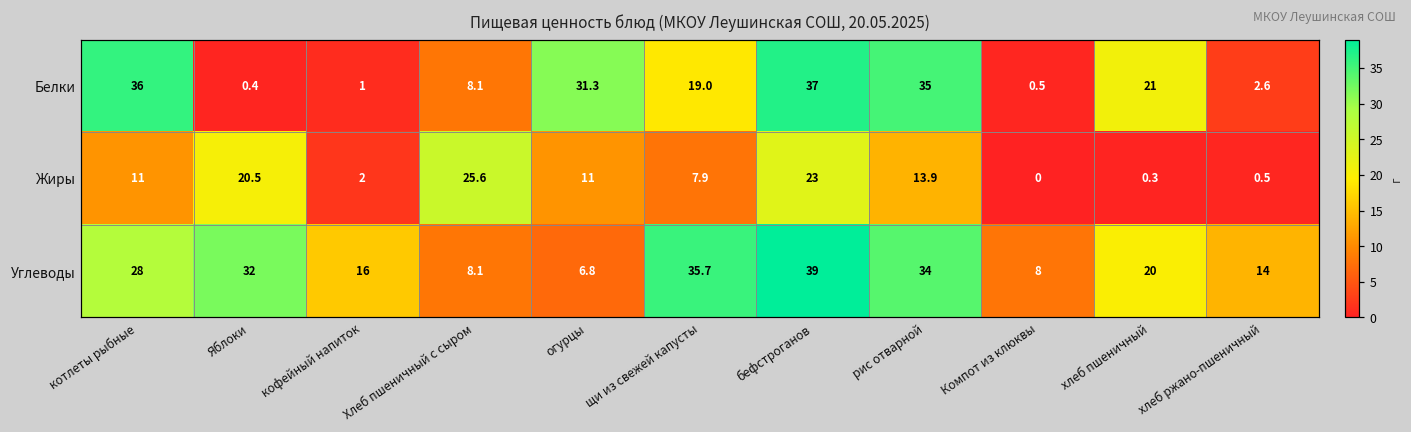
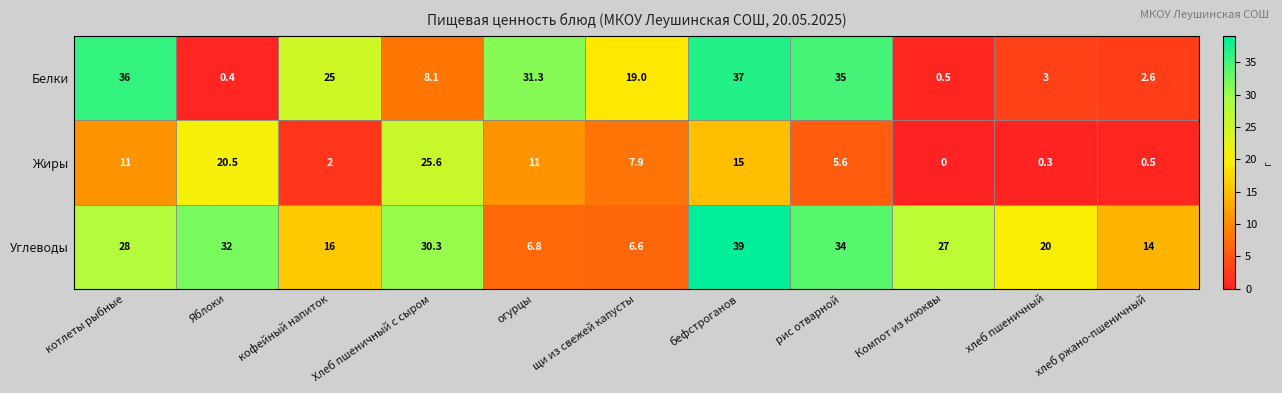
Белки, кофейный напиток: 1 -> 25
Белки, хлеб пшеничный: 21 -> 3
Жиры, бефстроганов: 23 -> 15
Жиры, рис отварной: 13.9 -> 5.6
Углеводы, Хлеб пшеничный с сыром: 8.1 -> 30.3
Углеводы, щи из свежей капусты: 35.7 -> 6.6
Углеводы, Компот из клюквы: 8 -> 27
